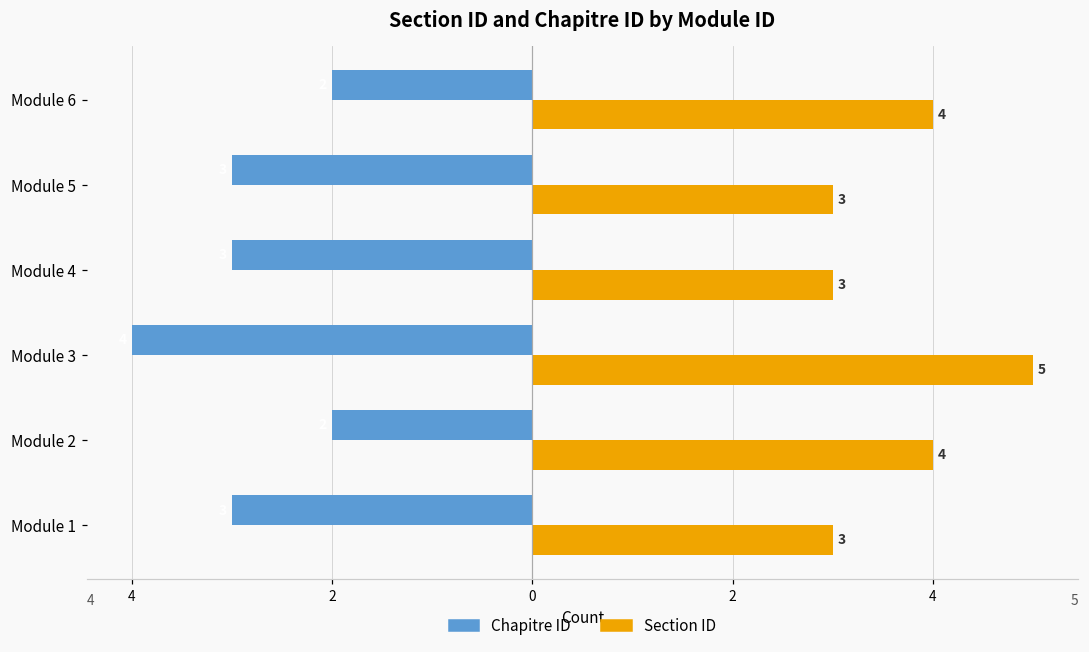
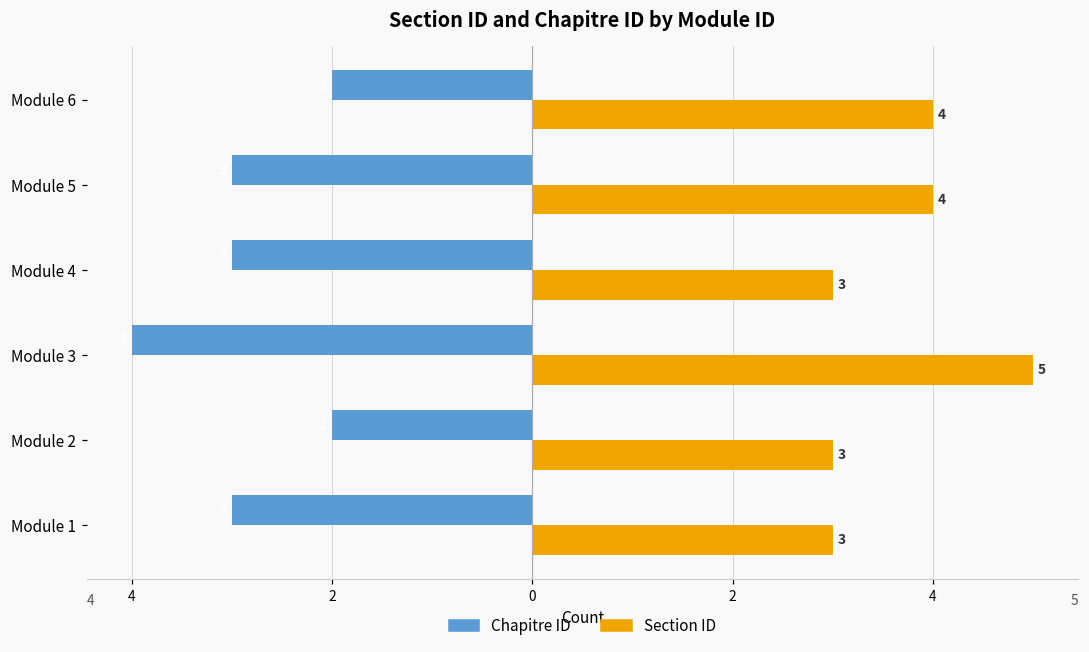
Section ID, Module 5: 3 -> 4
Section ID, Module 2: 4 -> 3
